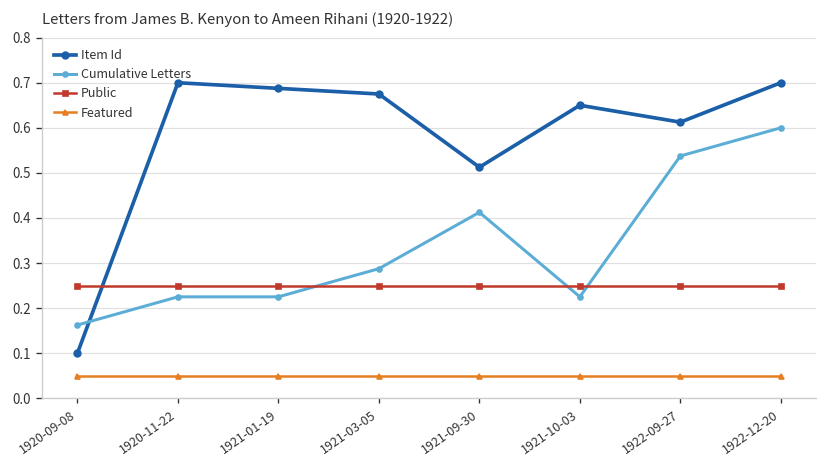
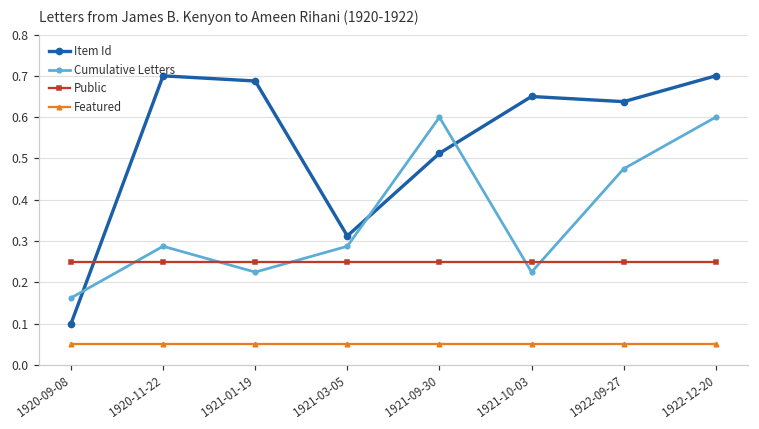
Cumulative Letters, 1920-11-22: 0.23 -> 0.29
Item Id, 1921-03-05: 0.67 -> 0.31
Cumulative Letters, 1921-09-30: 0.41 -> 0.60
Item Id, 1922-09-27: 0.61 -> 0.64
Cumulative Letters, 1922-09-27: 0.54 -> 0.48
